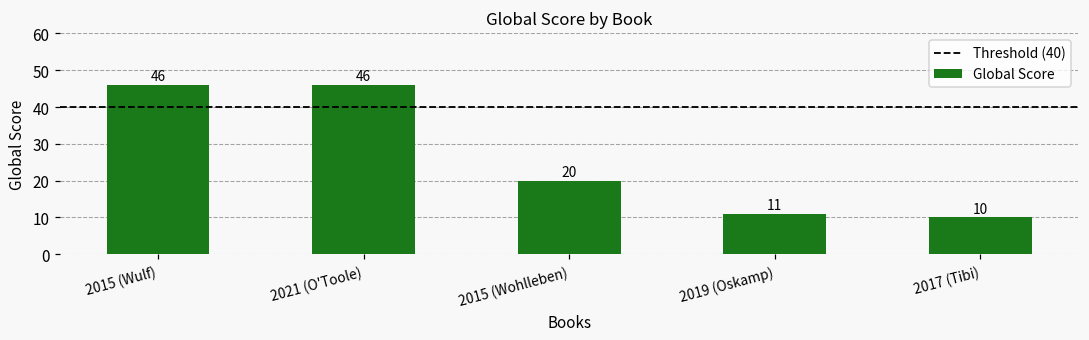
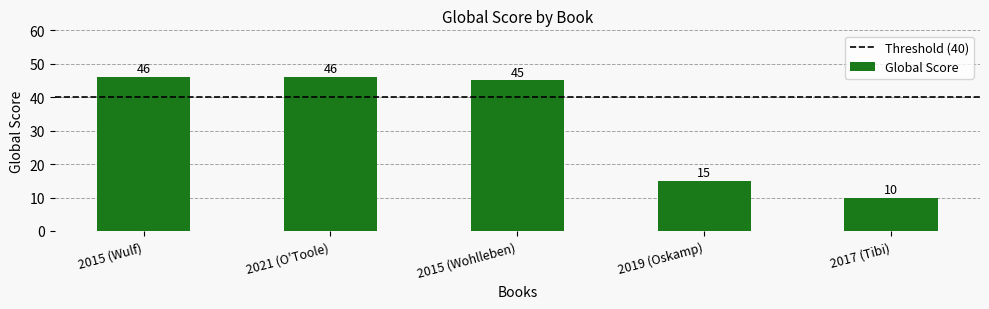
2015 (Wohlleben): 20 -> 45
2019 (Oskamp): 11 -> 15
